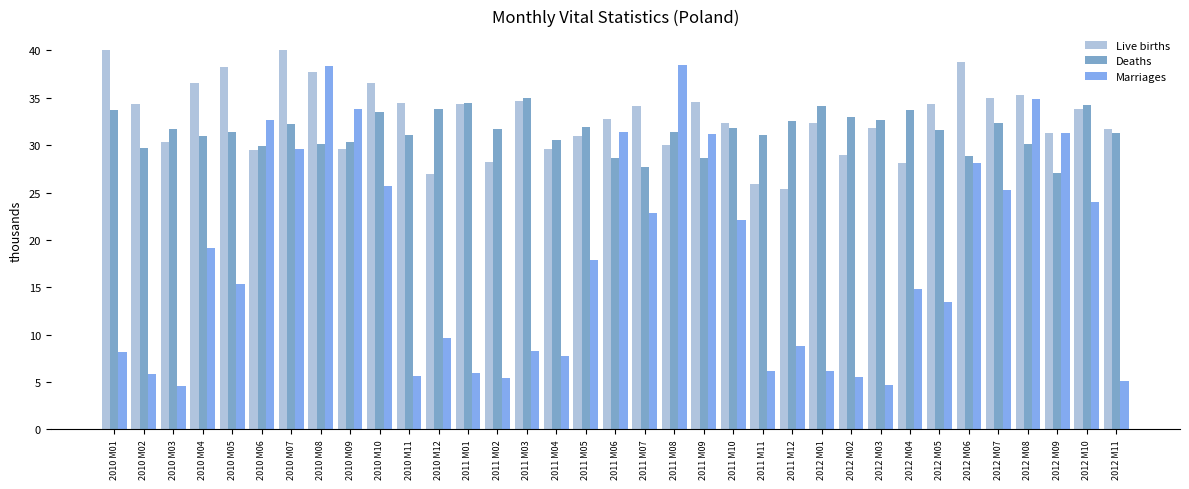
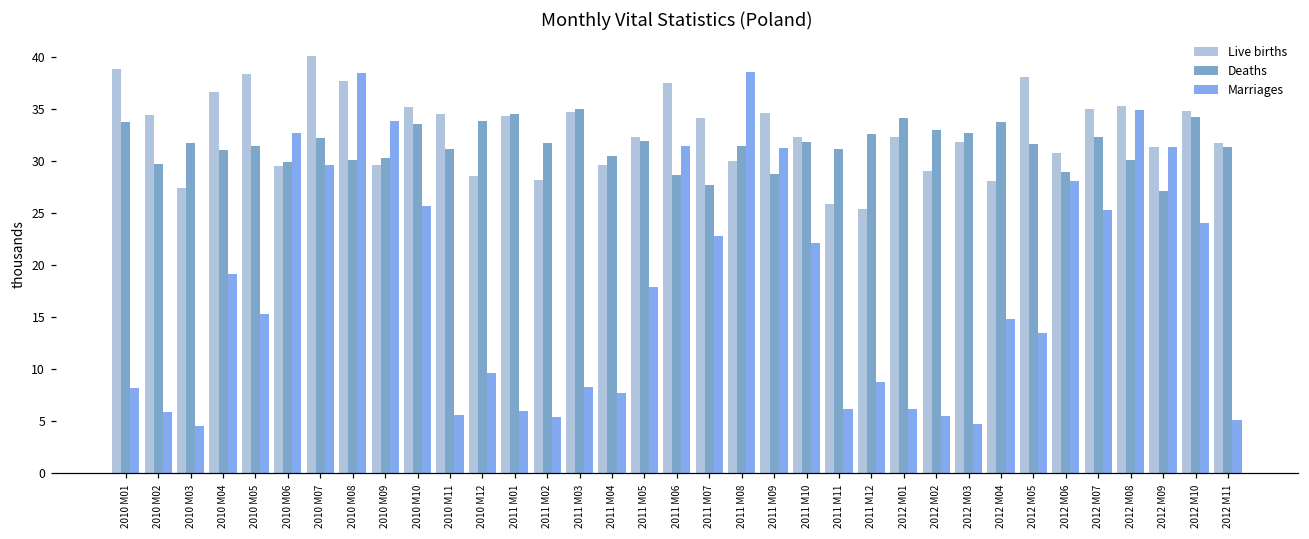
Live births, 2010 M01: 40 -> 39
Live births, 2010 M03: 30 -> 27
Live births, 2010 M10: 37 -> 35
Live births, 2010 M12: 27 -> 29
Live births, 2011 M05: 31 -> 32
Live births, 2011 M06: 33 -> 38
Live births, 2012 M05: 34 -> 38
Live births, 2012 M06: 39 -> 31
Live births, 2012 M10: 34 -> 35
